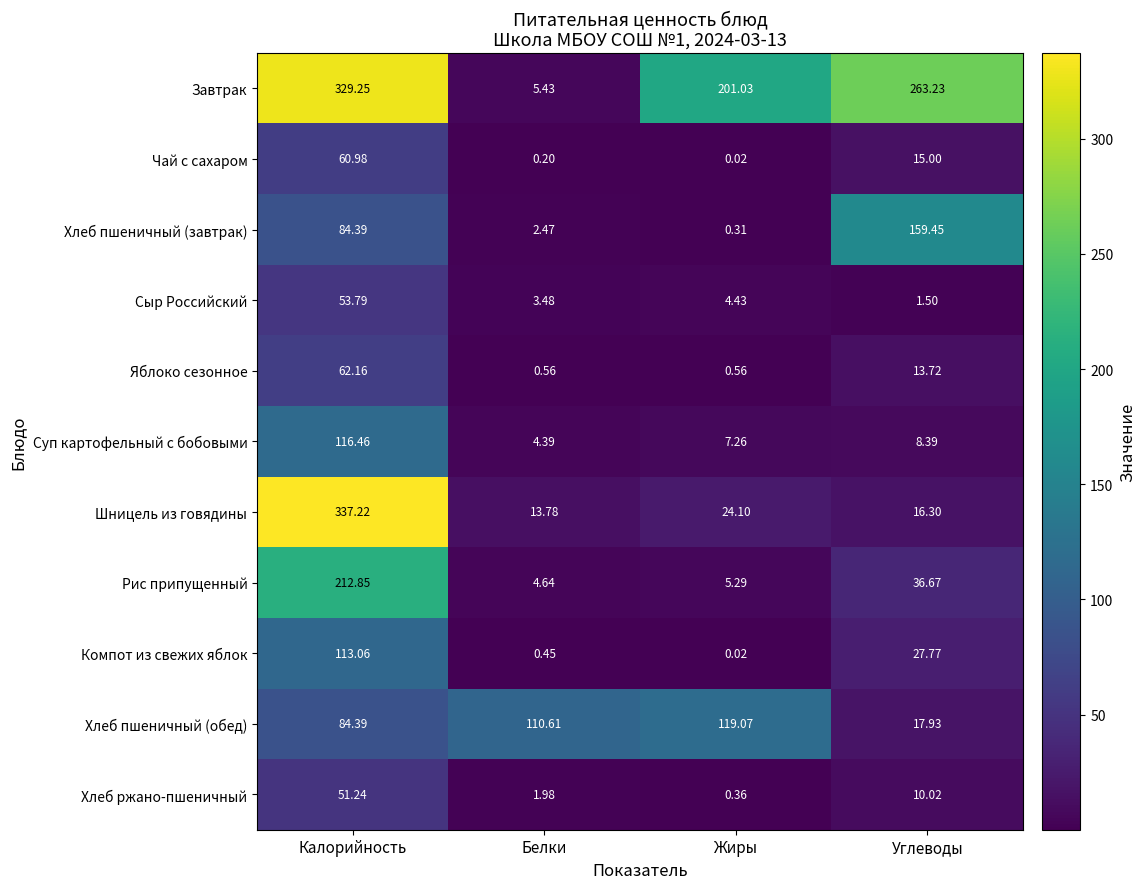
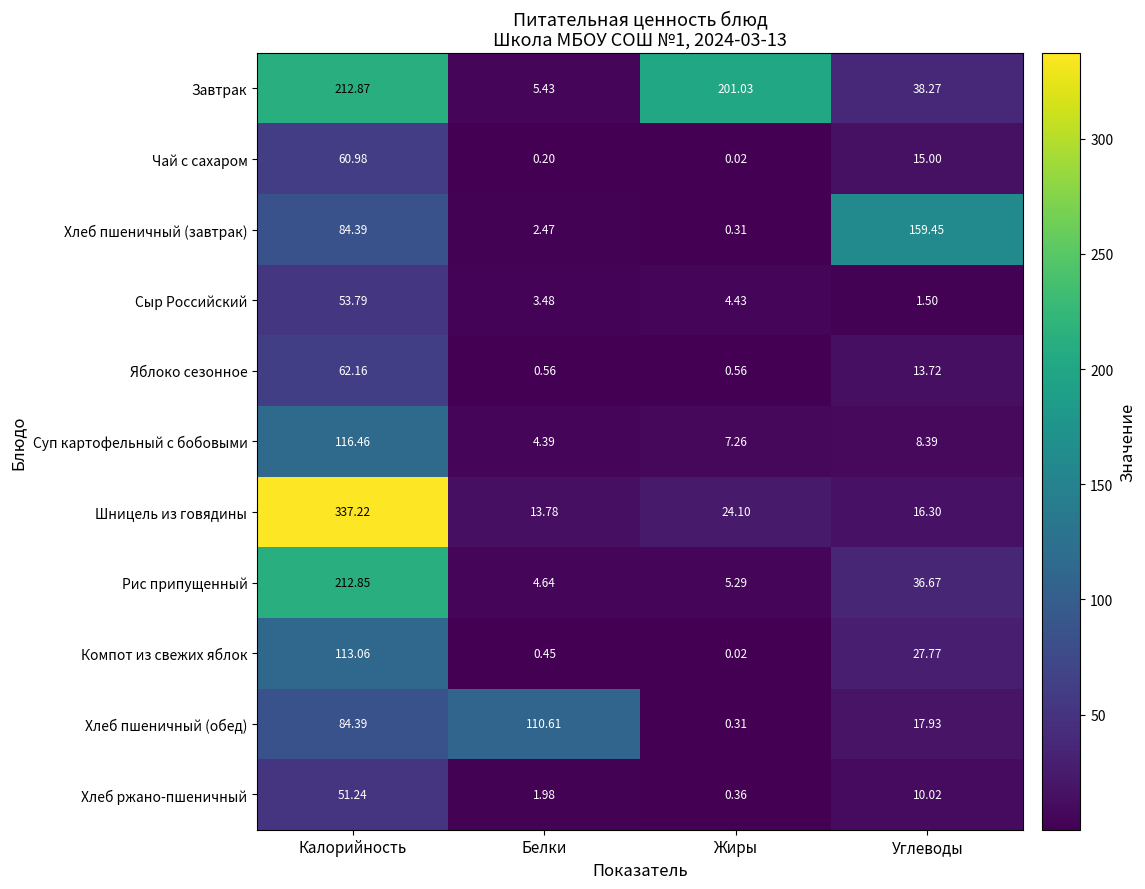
Завтрак, Калорийность: 329.25 -> 212.87
Завтрак, Углеводы: 263.23 -> 38.27
Хлеб пшеничный (обед), Жиры: 119.07 -> 0.31
